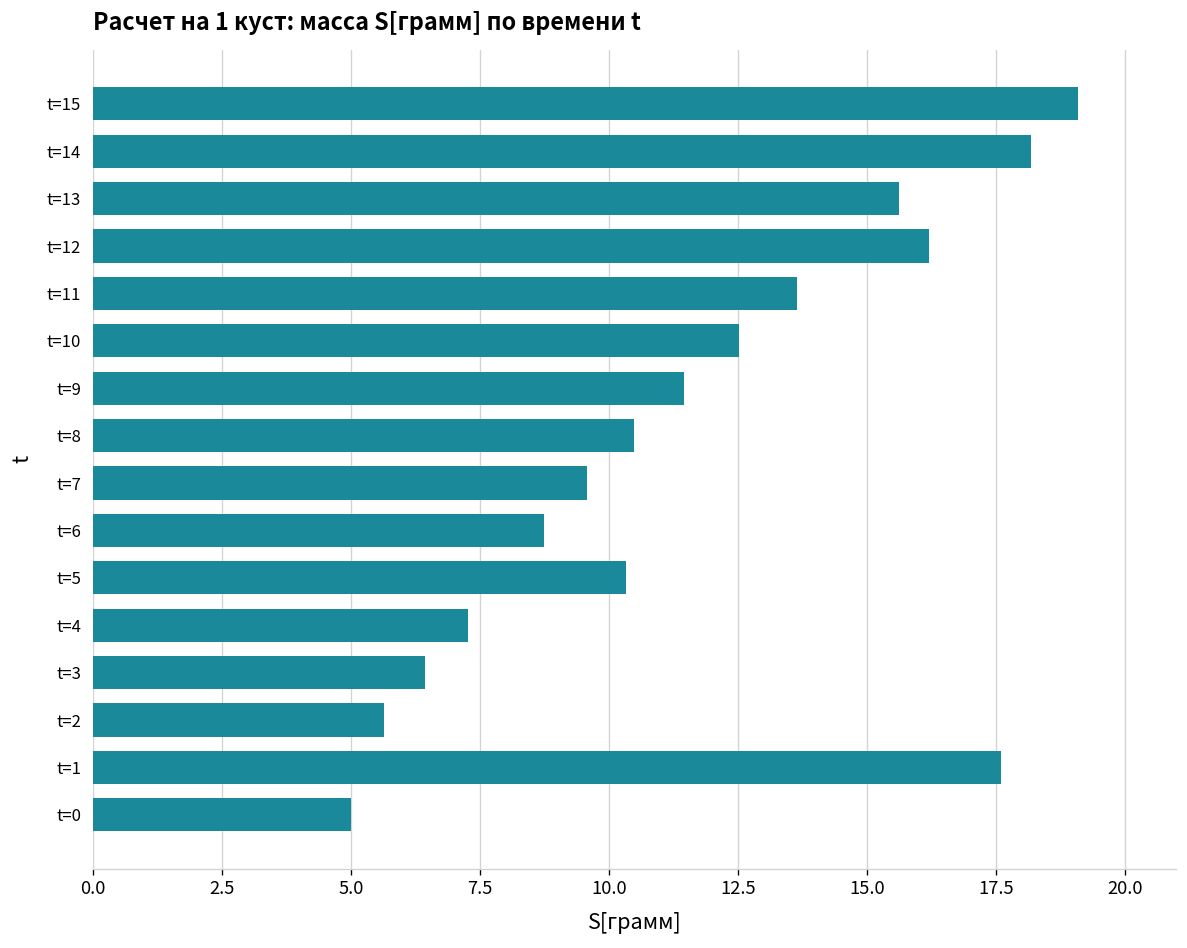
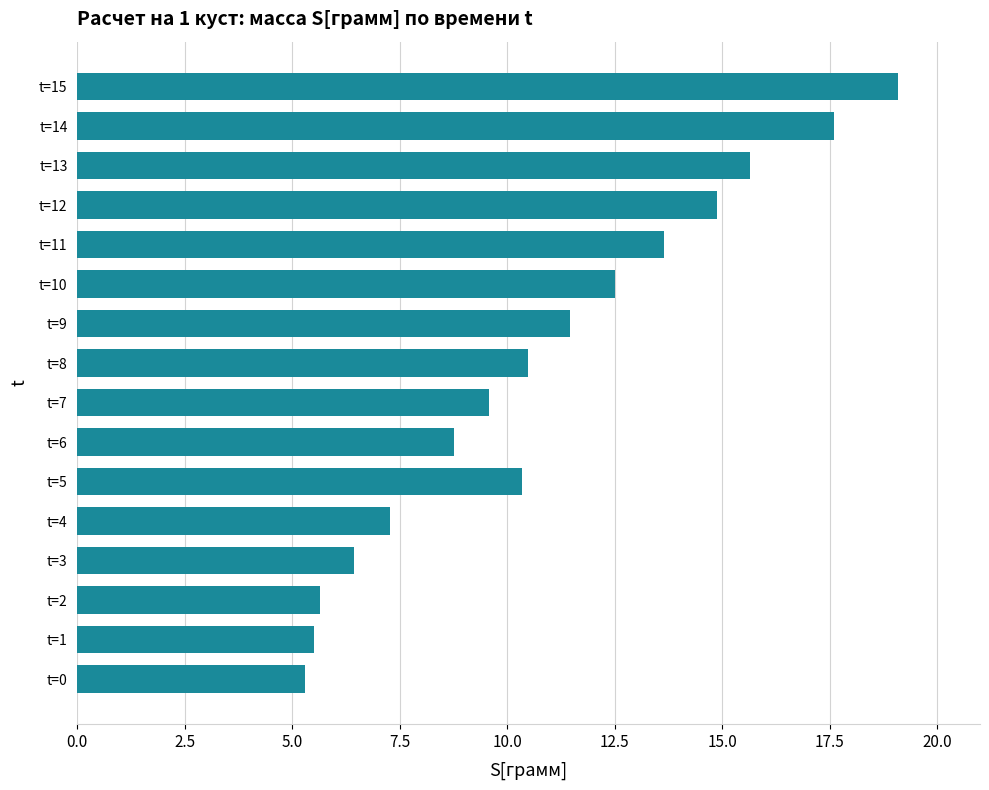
t=14: 18.2 -> 17.6
t=12: 16.2 -> 14.9
t=1: 17.6 -> 5.5
t=0: 5.0 -> 5.3
